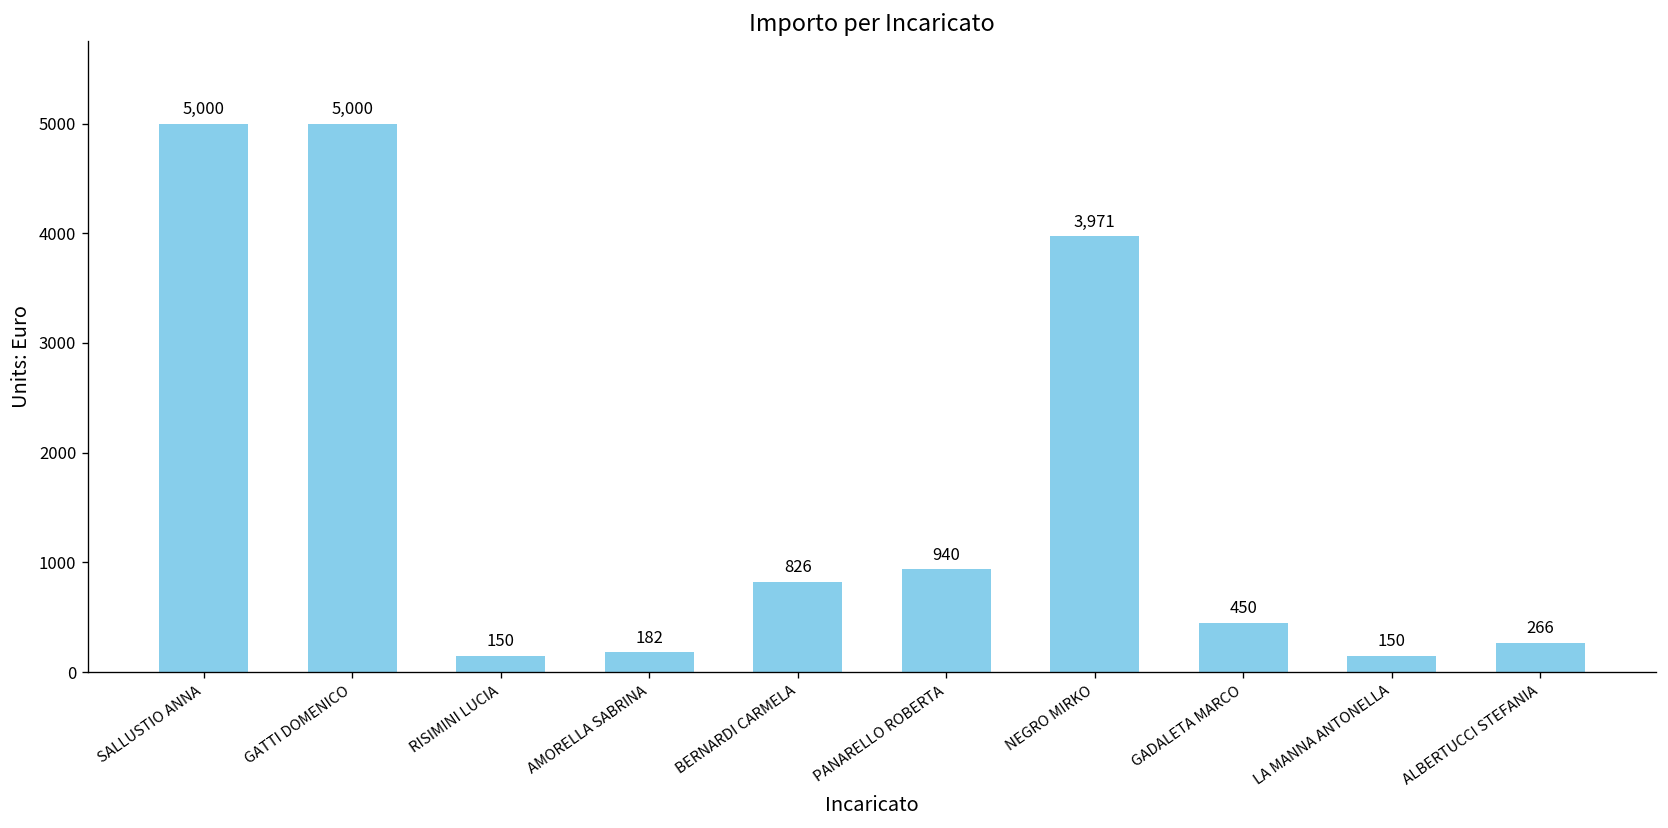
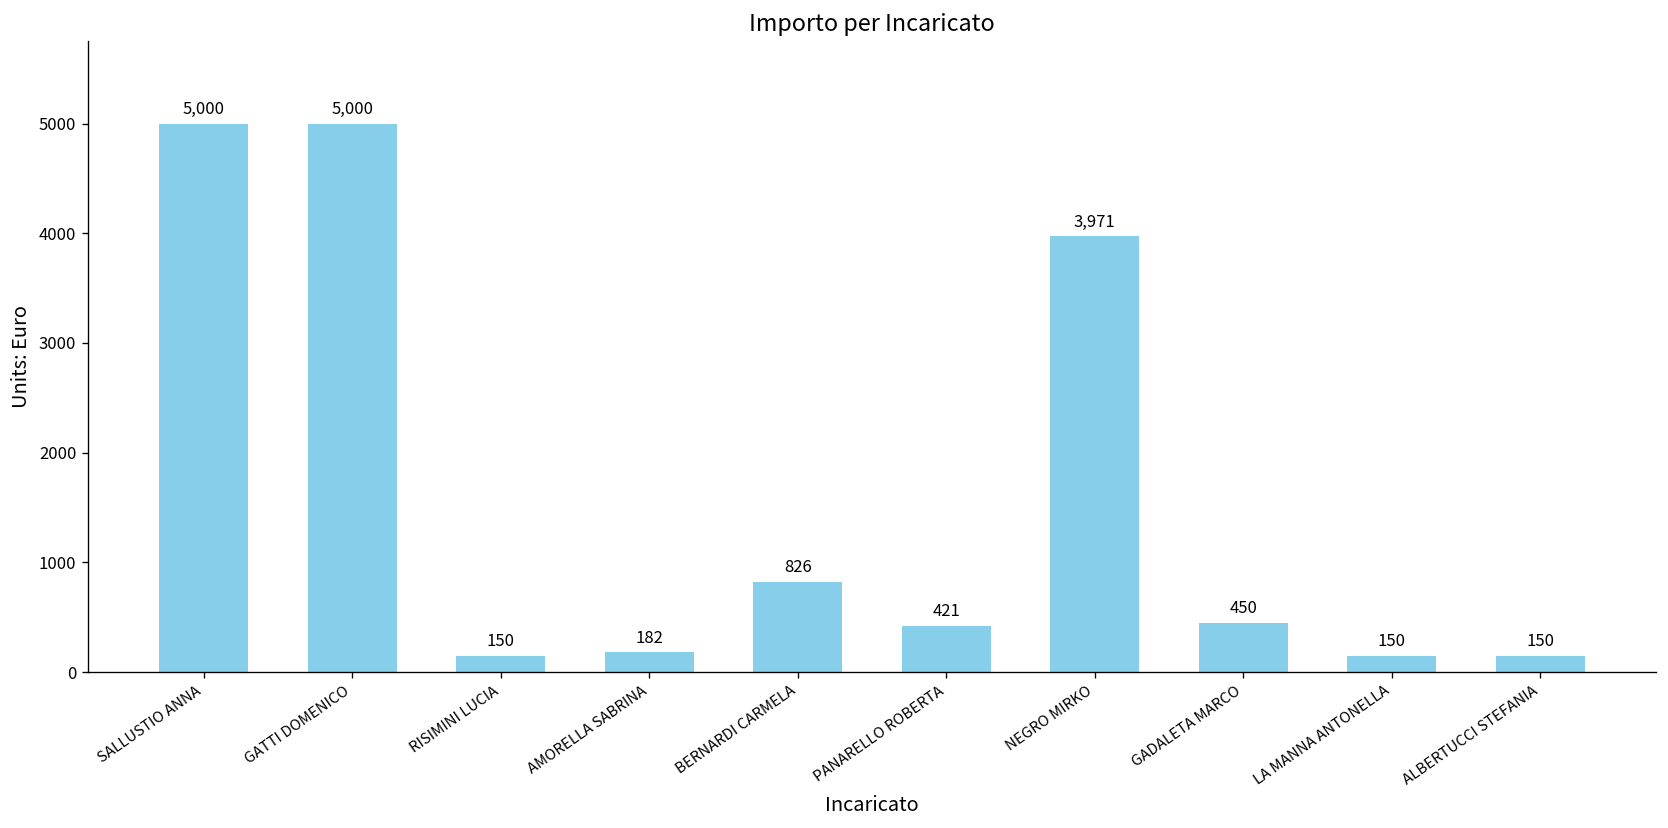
PANARELLO ROBERTA: 940 -> 421
ALBERTUCCI STEFANIA: 266 -> 150
